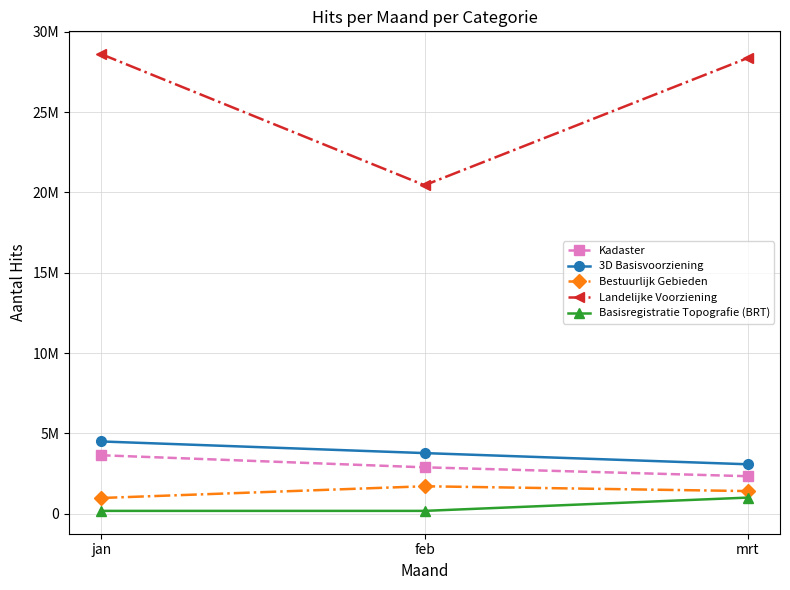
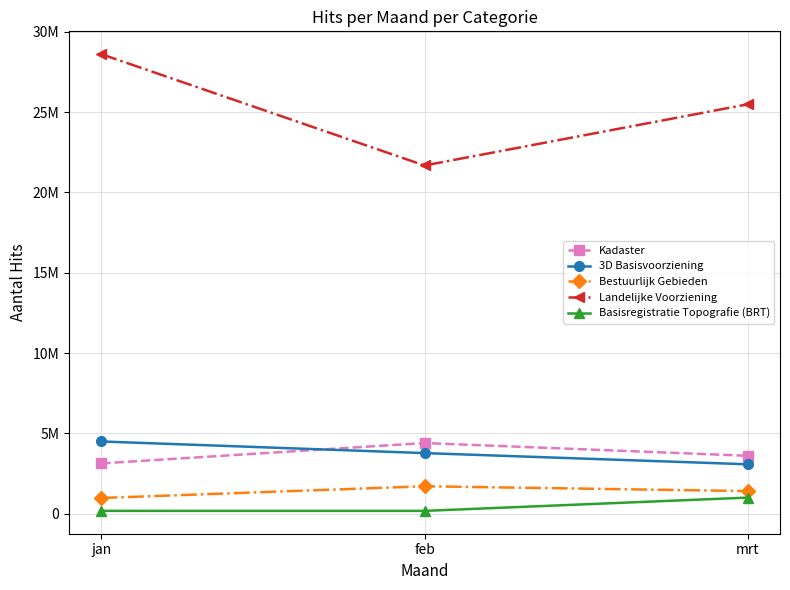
Kadaster, jan: 3600000 -> 3100000
Kadaster, feb: 2900000 -> 4400000
Landelijke Voorziening, feb: 20500000 -> 21700000
Kadaster, mrt: 2300000 -> 3600000
Landelijke Voorziening, mrt: 28400000 -> 25500000
